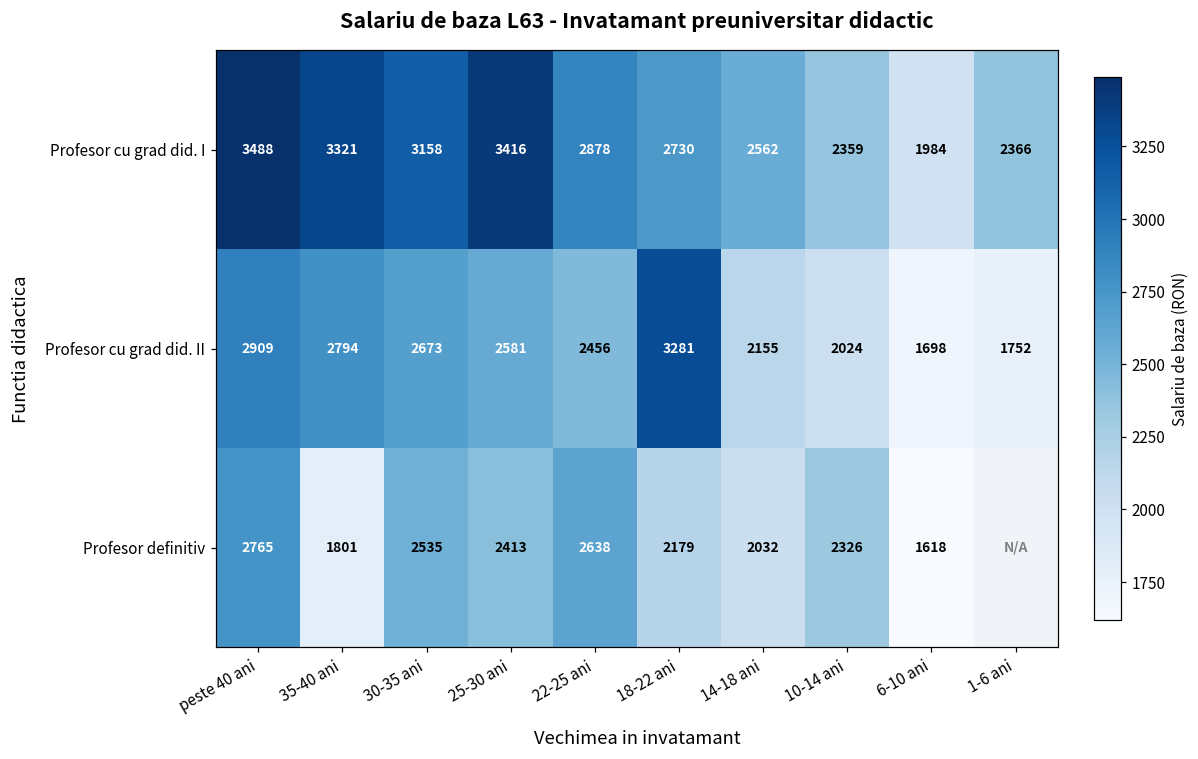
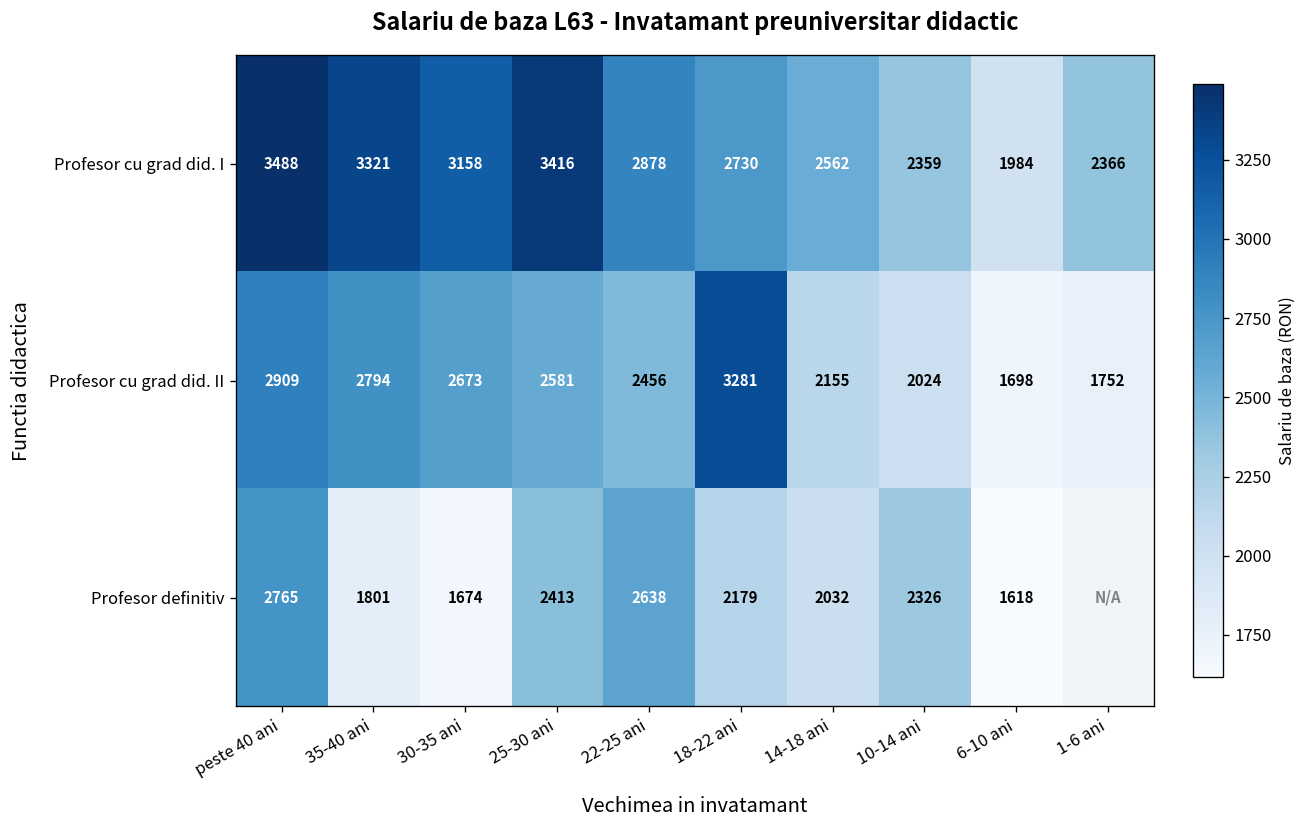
Profesor definitiv, 30-35 ani: 2535 -> 1674
